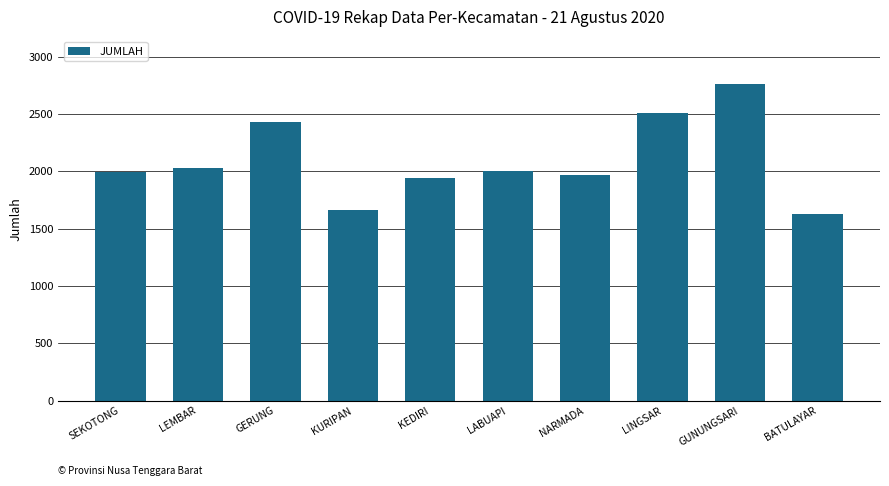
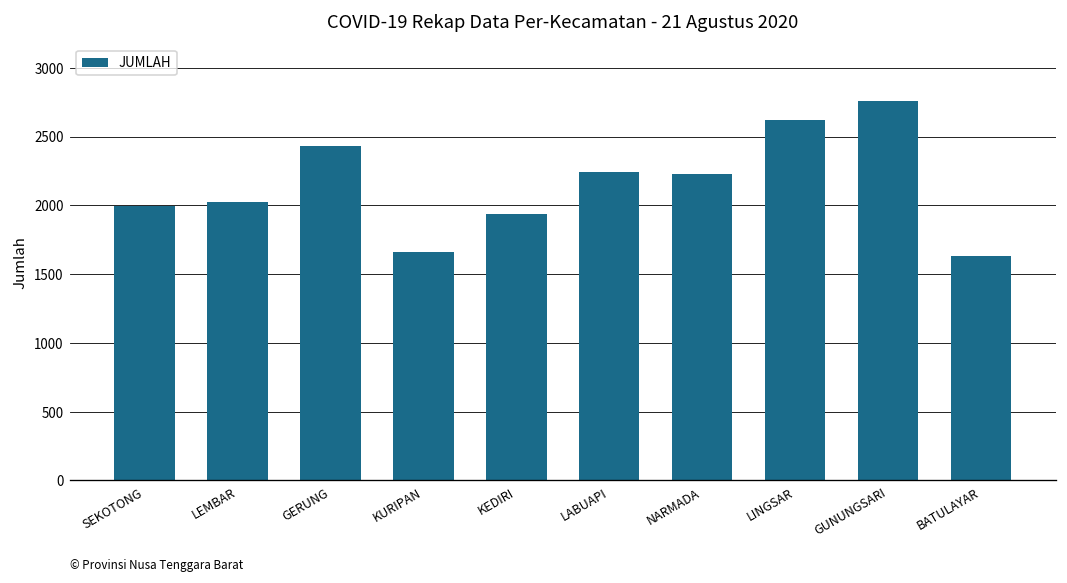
LABUAPI: 2010 -> 2240
NARMADA: 1970 -> 2230
LINGSAR: 2500 -> 2620
